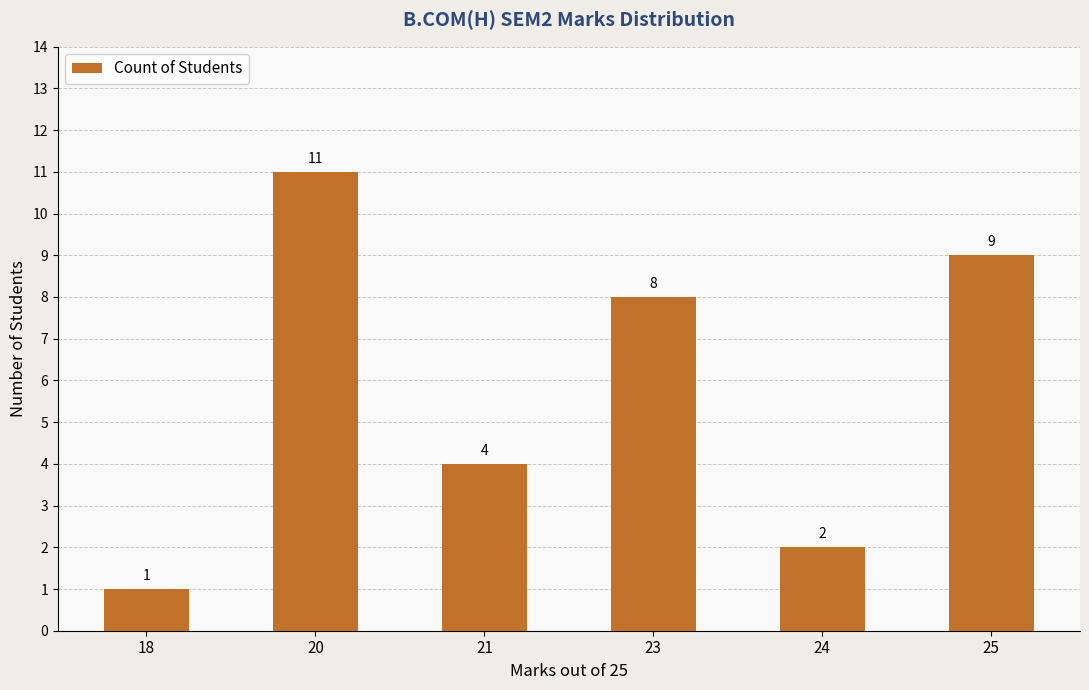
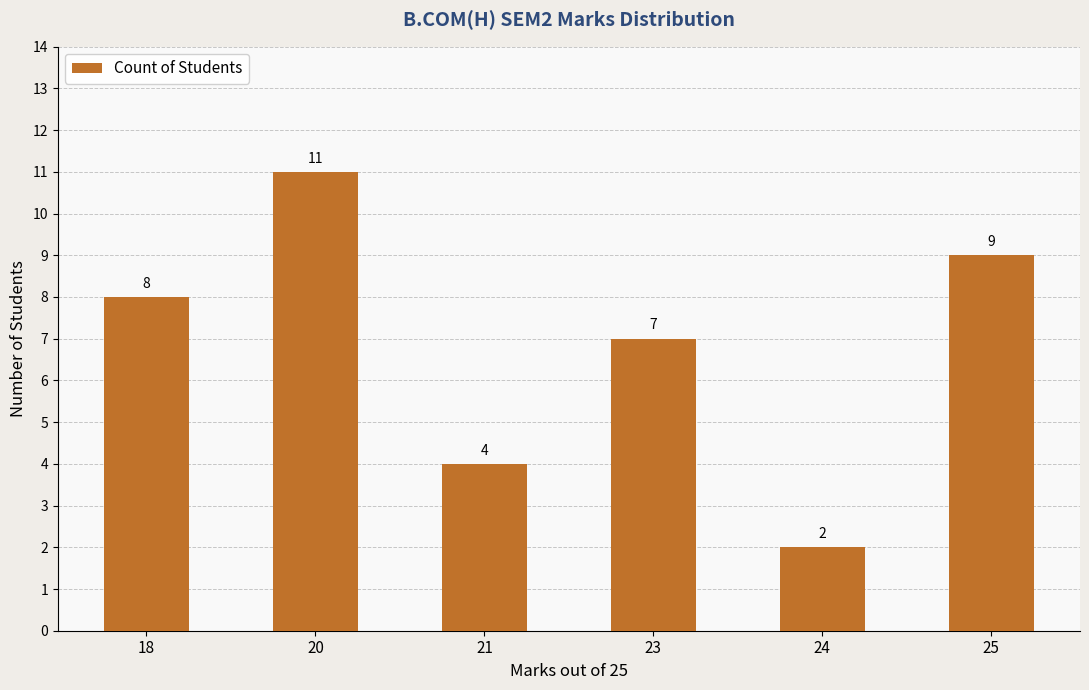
18: 1 -> 8
23: 8 -> 7
